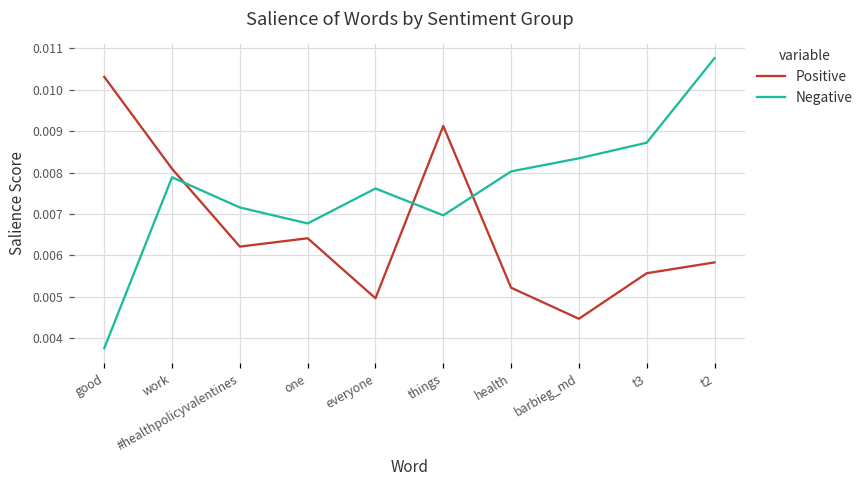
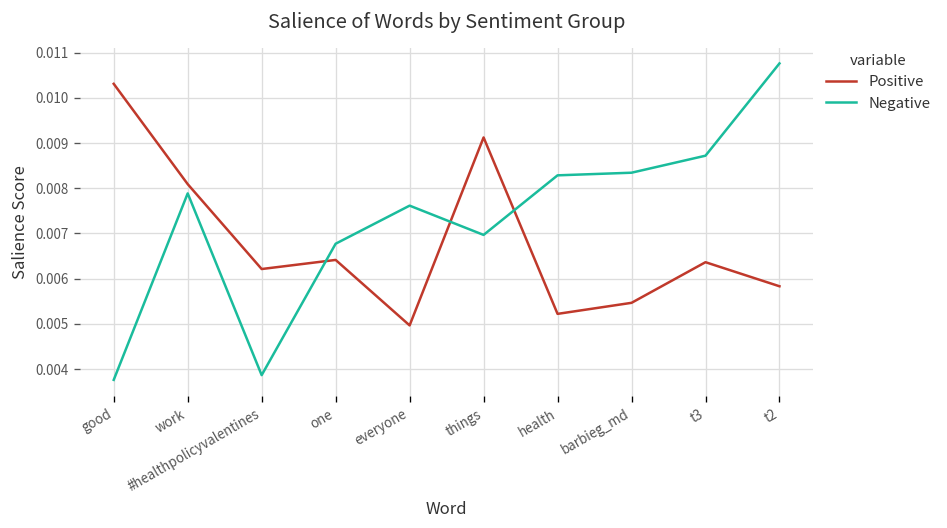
Negative, #healthpolicyvalentines: 0.0072 -> 0.0039
Negative, health: 0.0080 -> 0.0083
Positive, barbieg_md: 0.0045 -> 0.0055
Positive, t3: 0.0056 -> 0.0064
